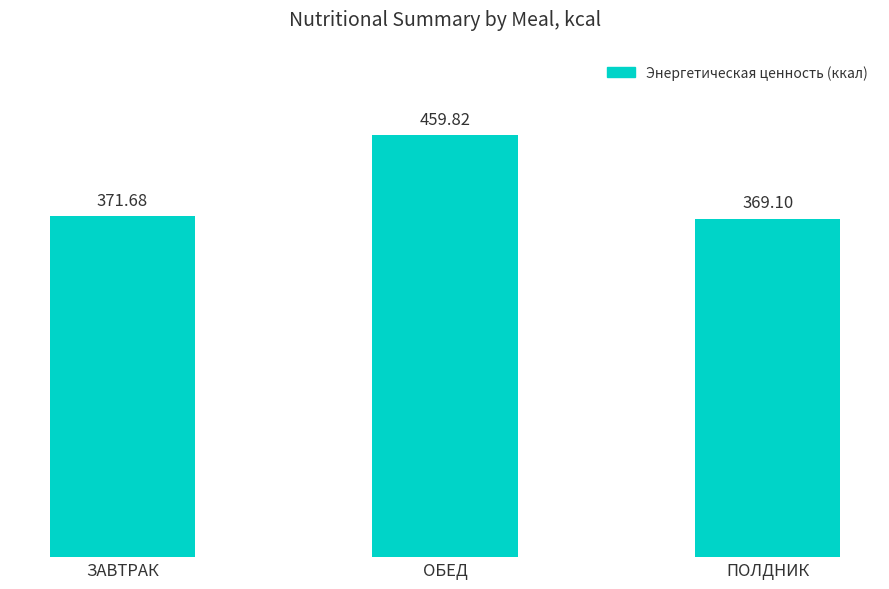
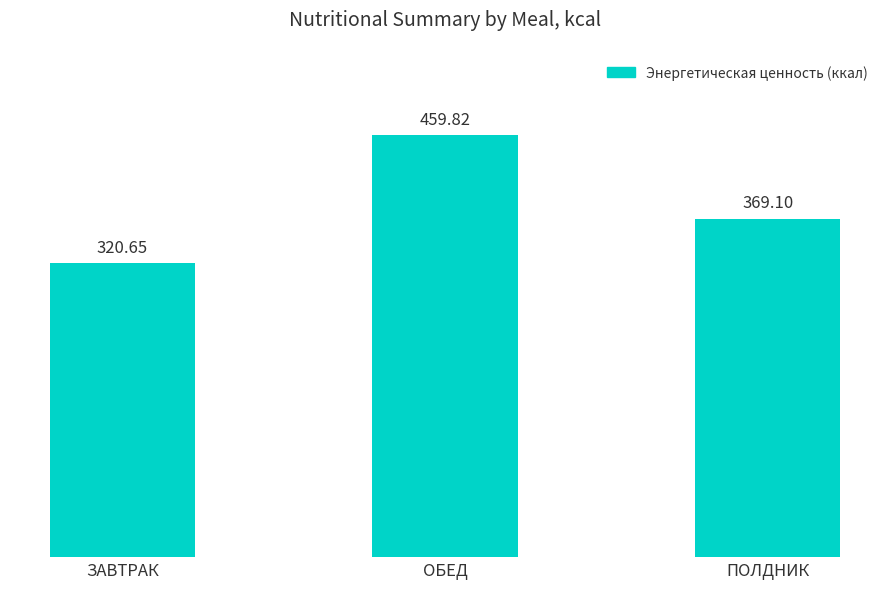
ЗАВТРАК: 371.68 -> 320.65
